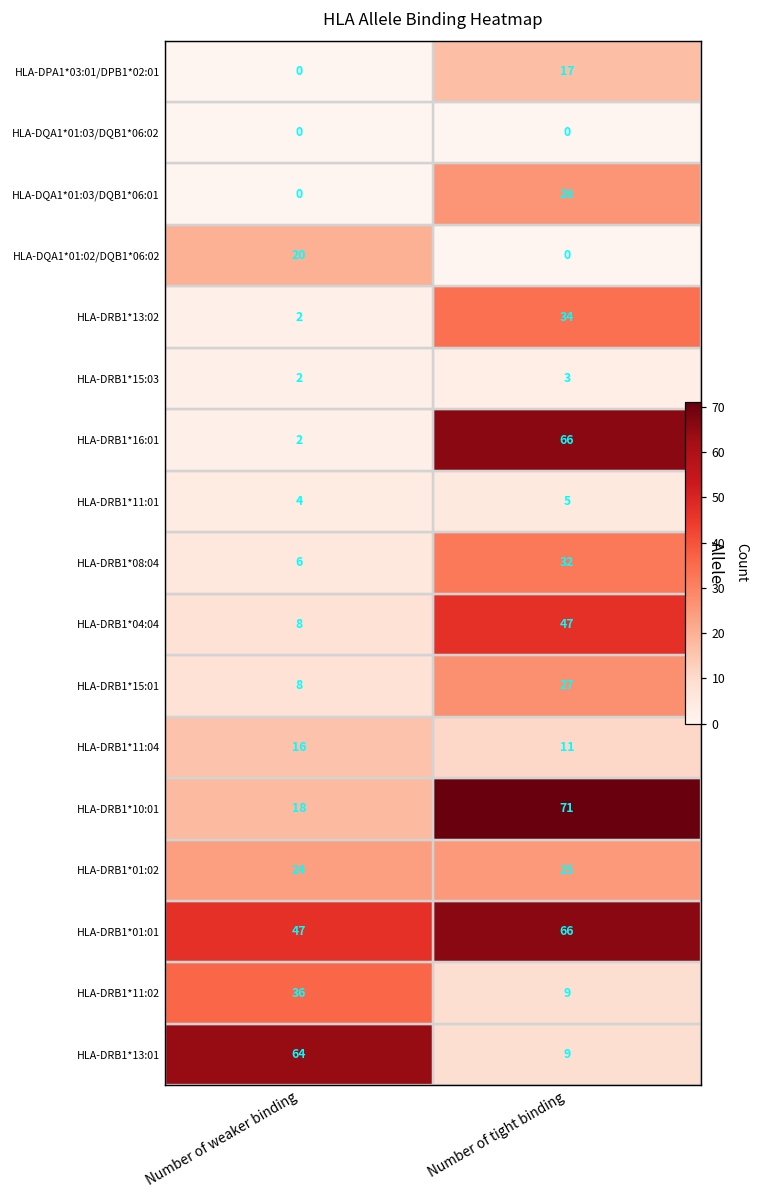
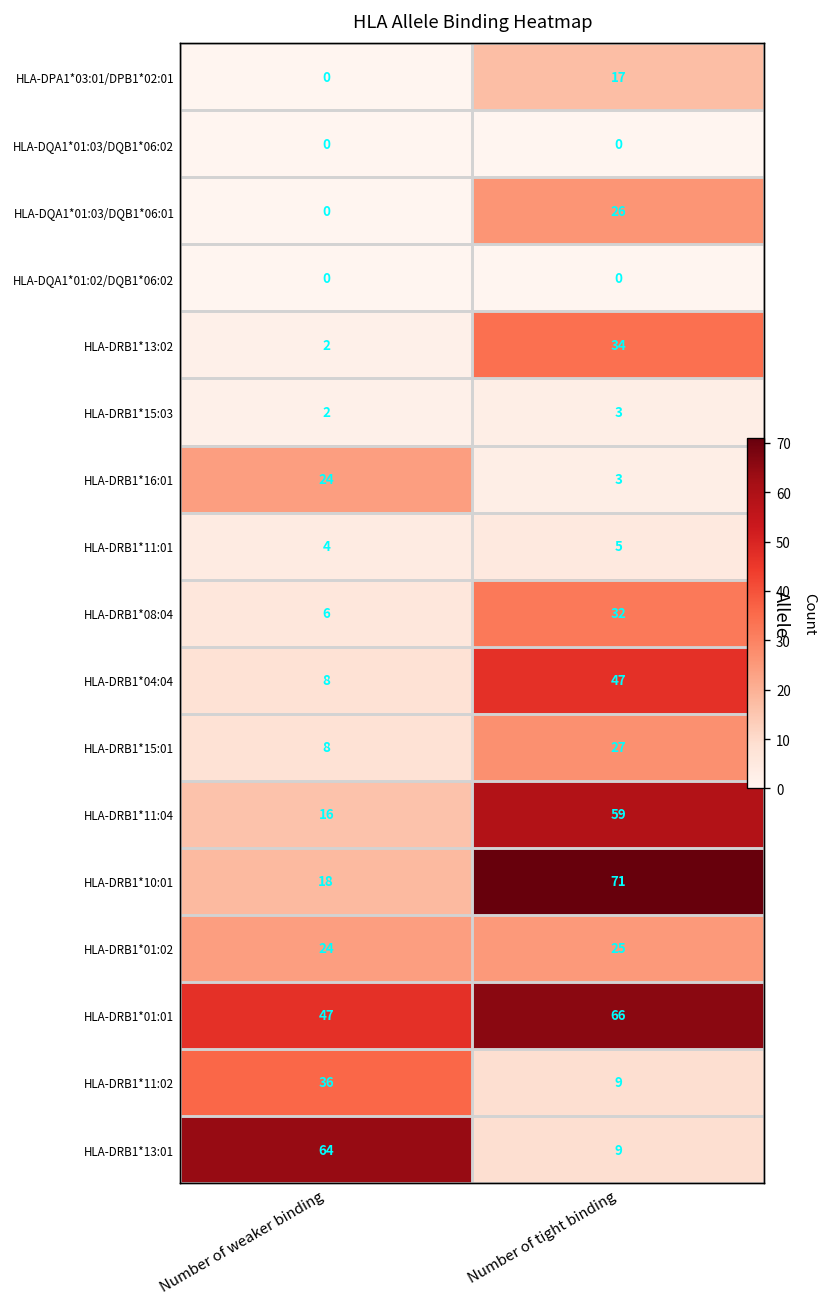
HLA-DQA1*01:02/DQB1*06:02, Number of weaker binding: 20 -> 0
HLA-DRB1*16:01, Number of weaker binding: 2 -> 24
HLA-DRB1*16:01, Number of tight binding: 66 -> 3
HLA-DRB1*11:04, Number of tight binding: 11 -> 59
